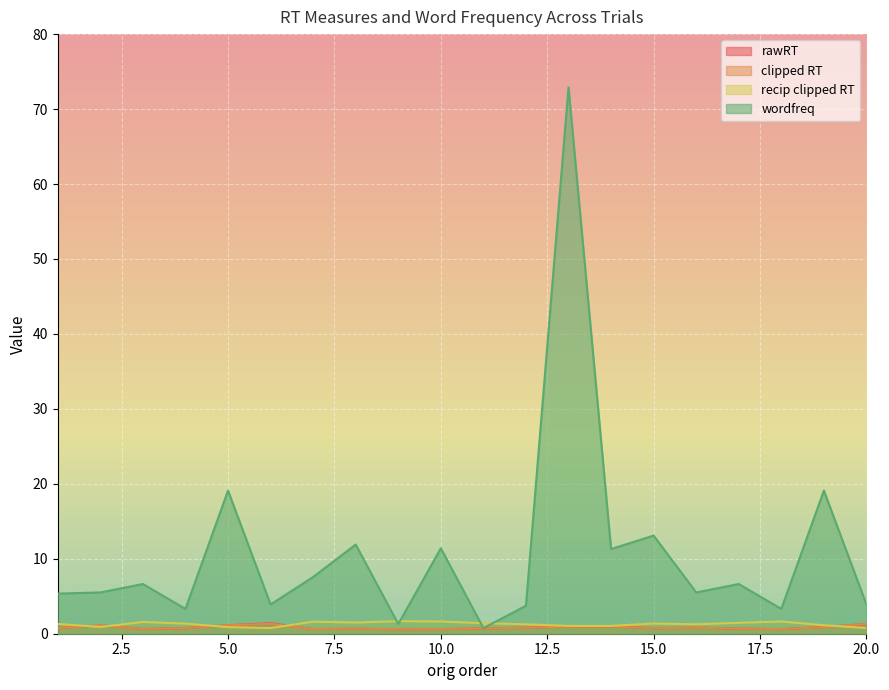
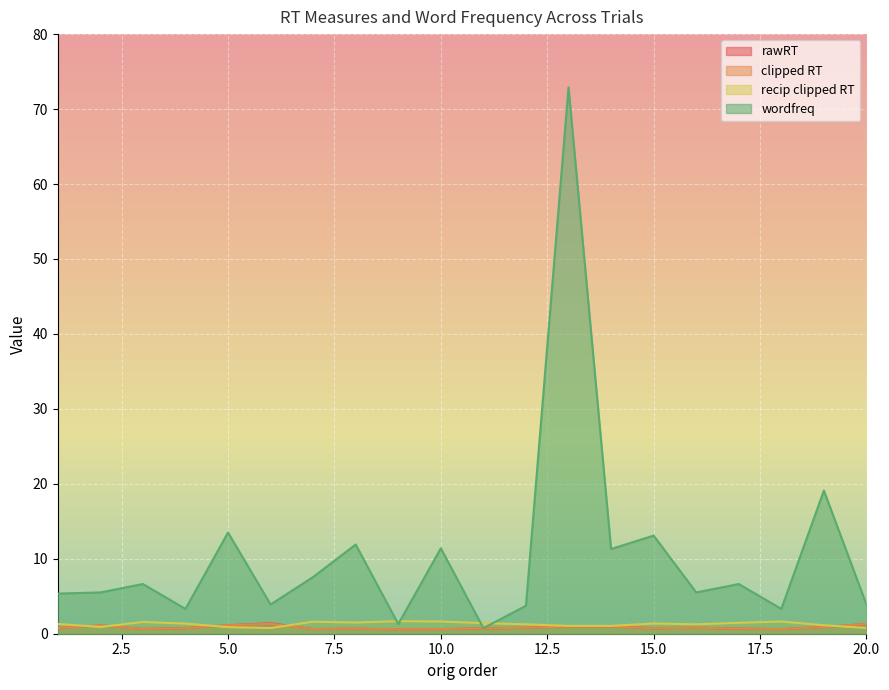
wordfreq, 5.0: 19 -> 14
